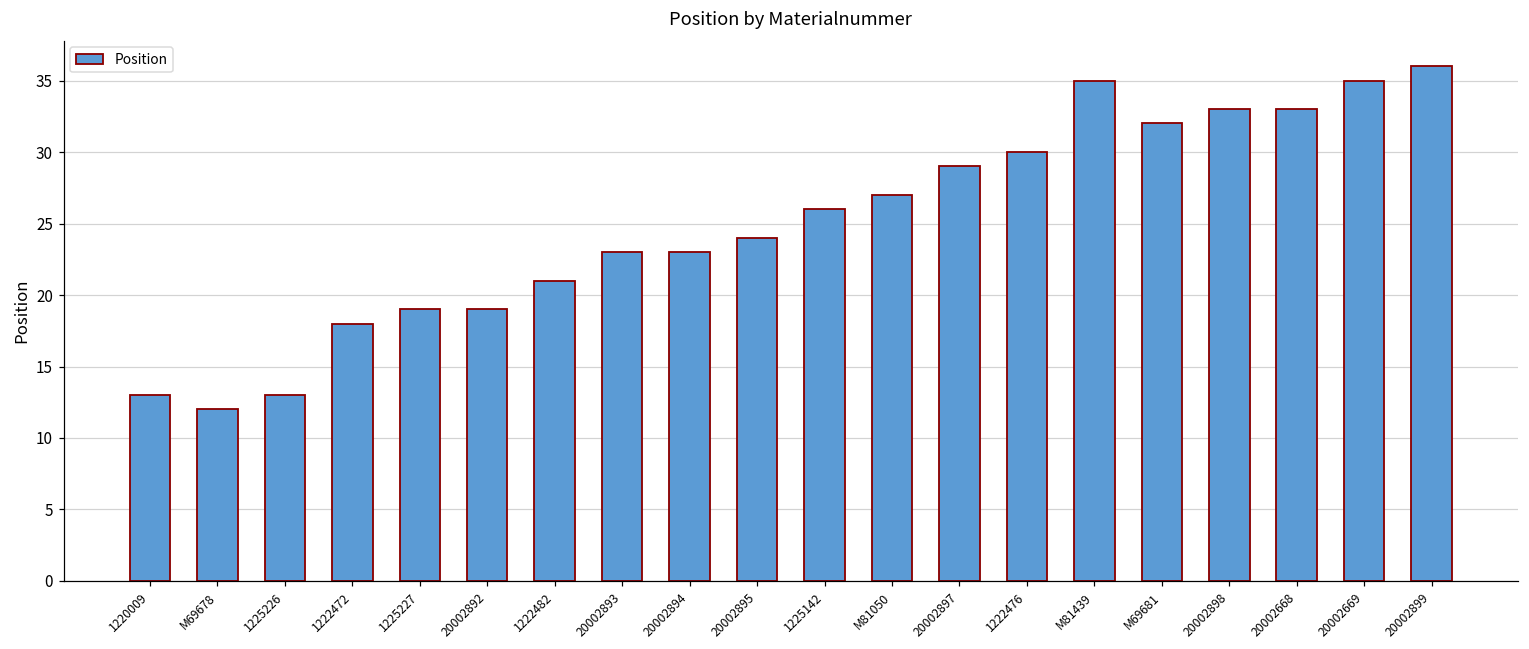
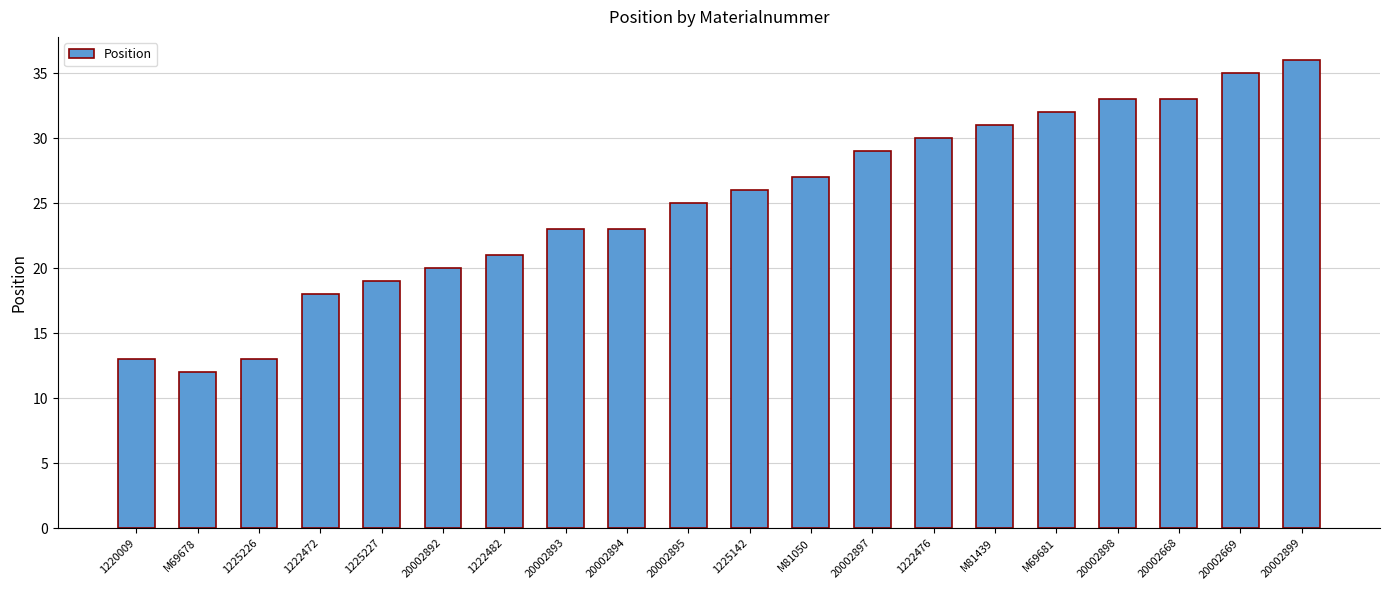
20002892: 19 -> 20
20002895: 24 -> 25
M81439: 35 -> 31
